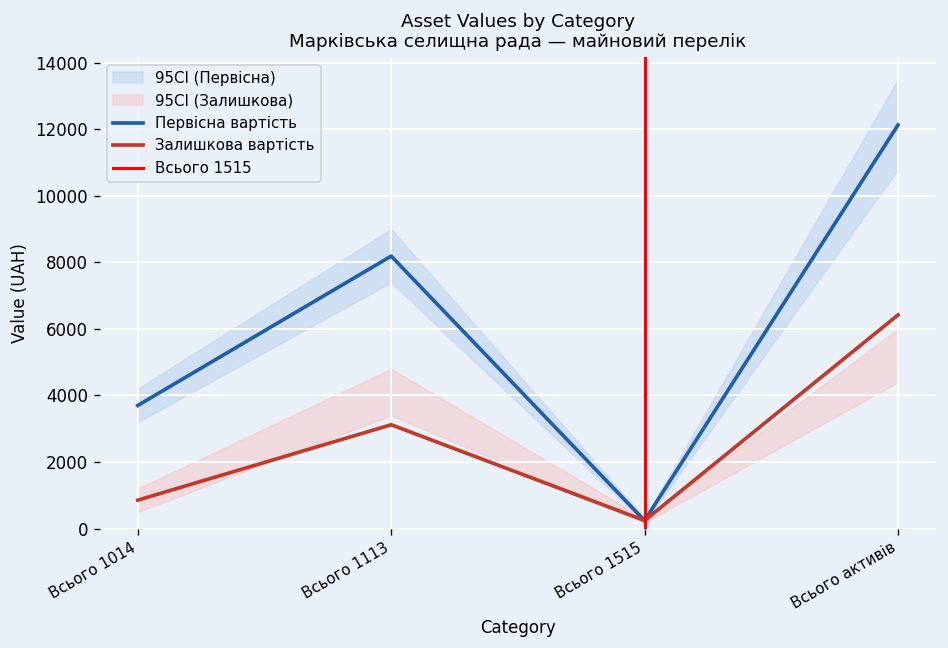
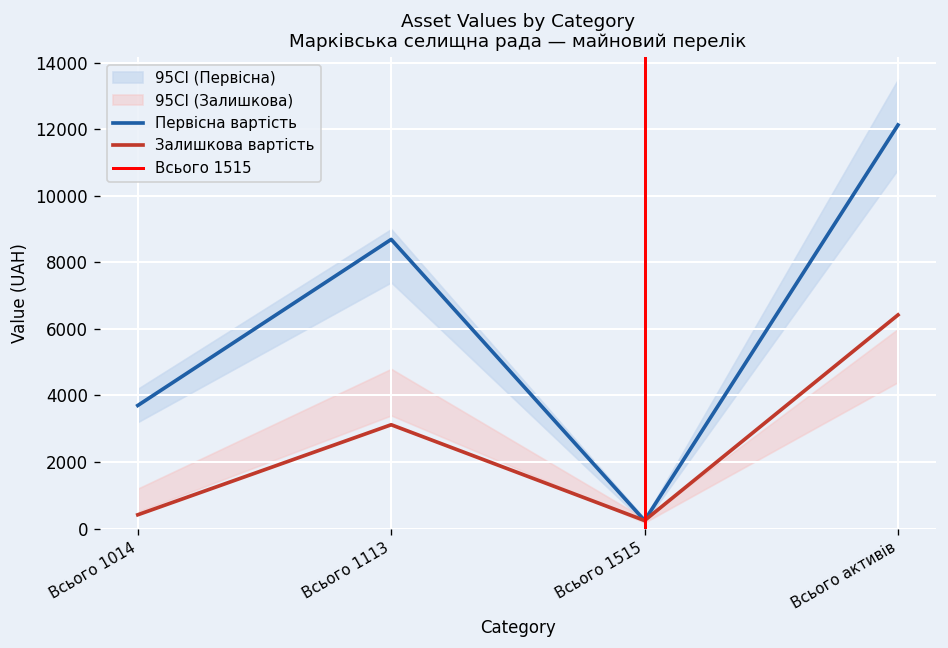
Залишкова вартість, Всього 1014: 900 -> 400
Первісна вартість, Всього 1113: 8200 -> 8700
